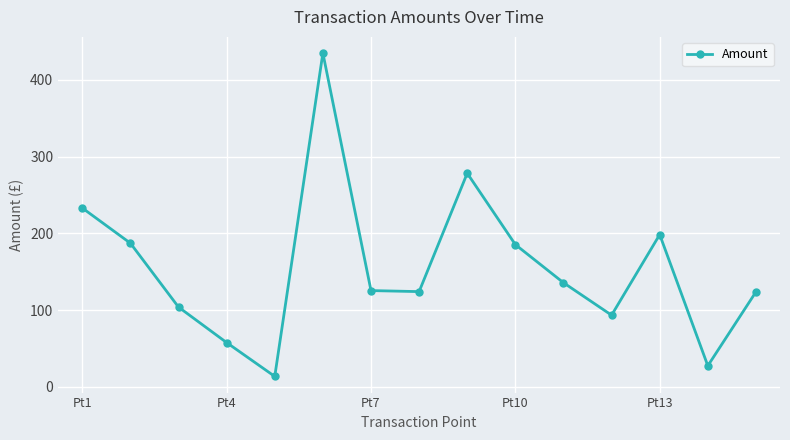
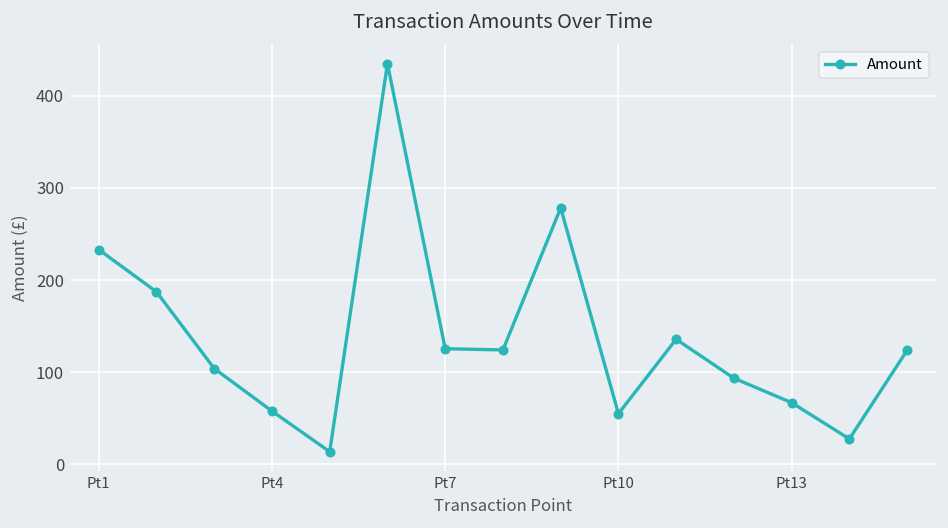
Pt10: 190 -> 60
Pt13: 200 -> 70
